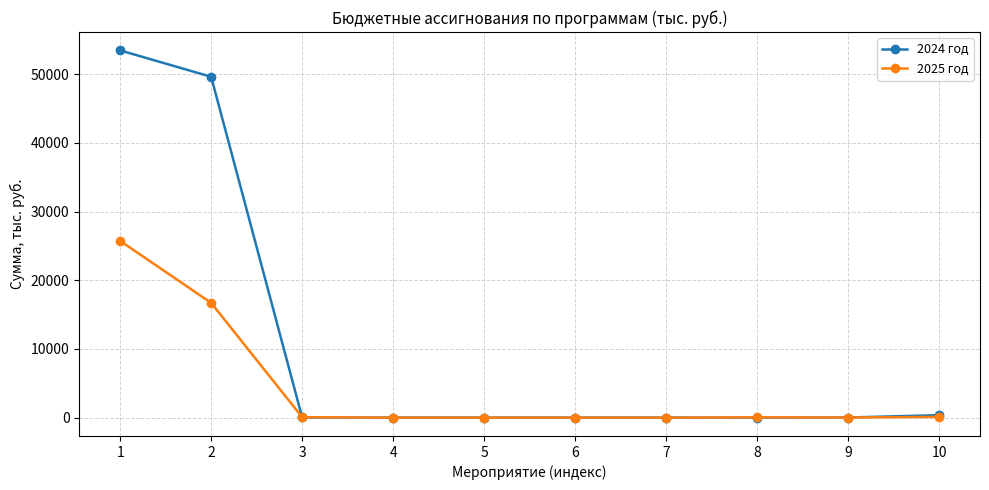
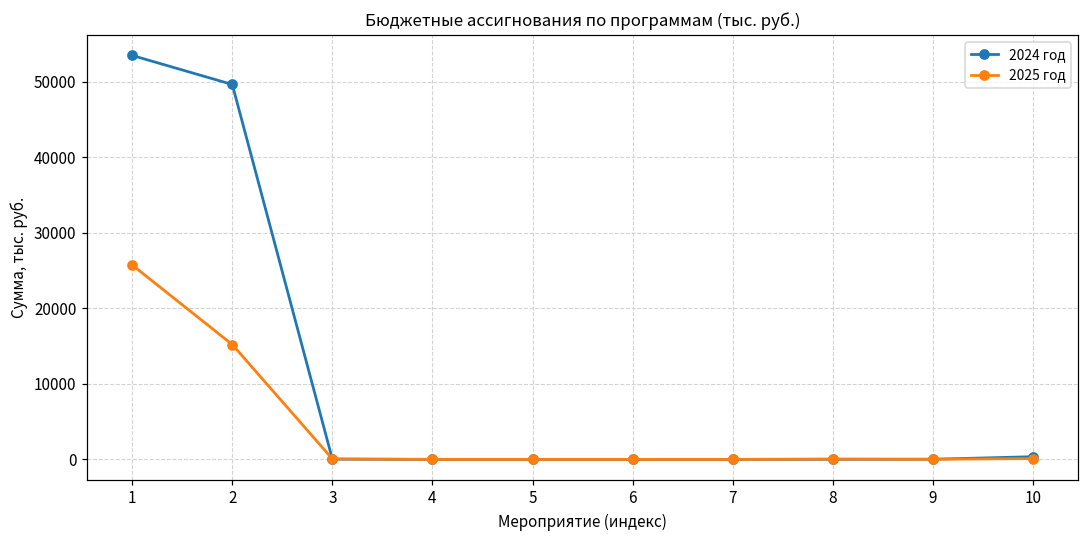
2025 год, 2: 17000 -> 15000
